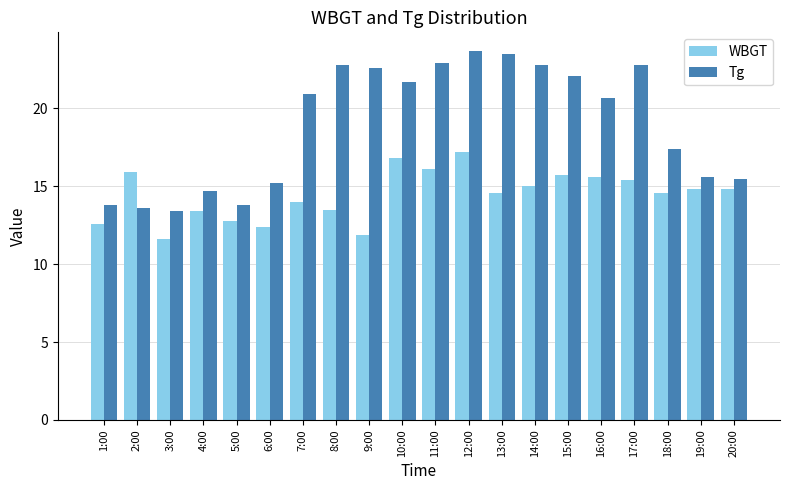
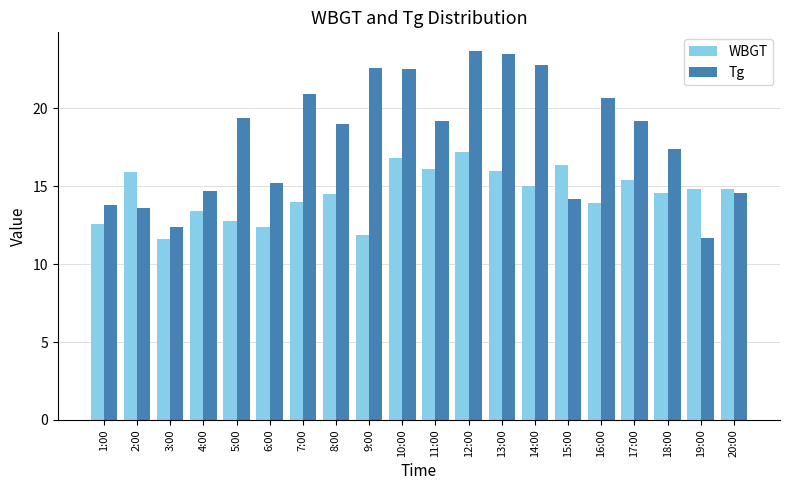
Tg, 3:00: 13.4 -> 12.4
Tg, 5:00: 13.8 -> 19.4
WBGT, 8:00: 13.5 -> 14.5
Tg, 8:00: 22.8 -> 19.0
Tg, 10:00: 21.7 -> 22.5
Tg, 11:00: 22.9 -> 19.2
WBGT, 13:00: 14.6 -> 16.0
WBGT, 15:00: 15.7 -> 16.4
Tg, 15:00: 22.1 -> 14.2
WBGT, 16:00: 15.6 -> 13.9
Tg, 17:00: 22.8 -> 19.2
Tg, 19:00: 15.6 -> 11.7
Tg, 20:00: 15.5 -> 14.6
